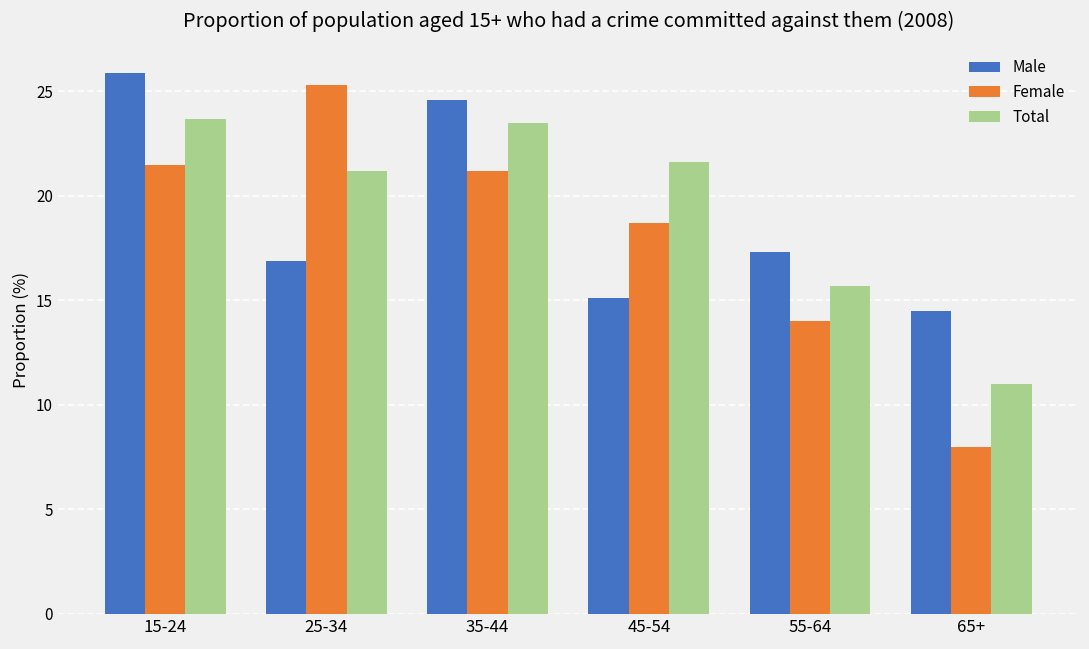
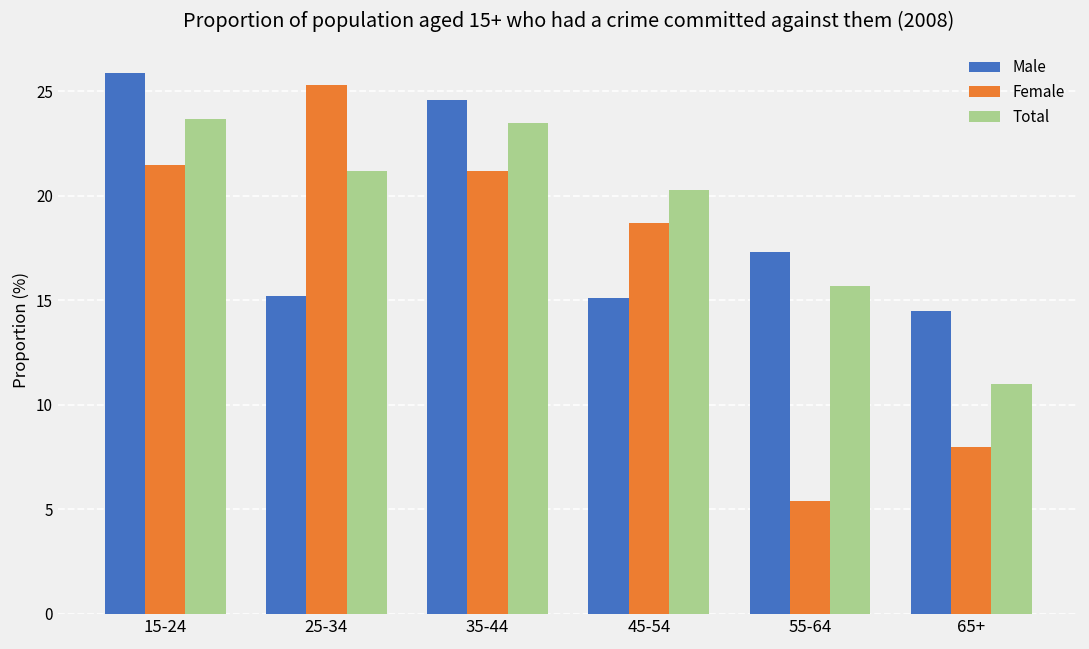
Male, 25-34: 16.9 -> 15.2
Total, 45-54: 21.6 -> 20.3
Female, 55-64: 14.0 -> 5.4
